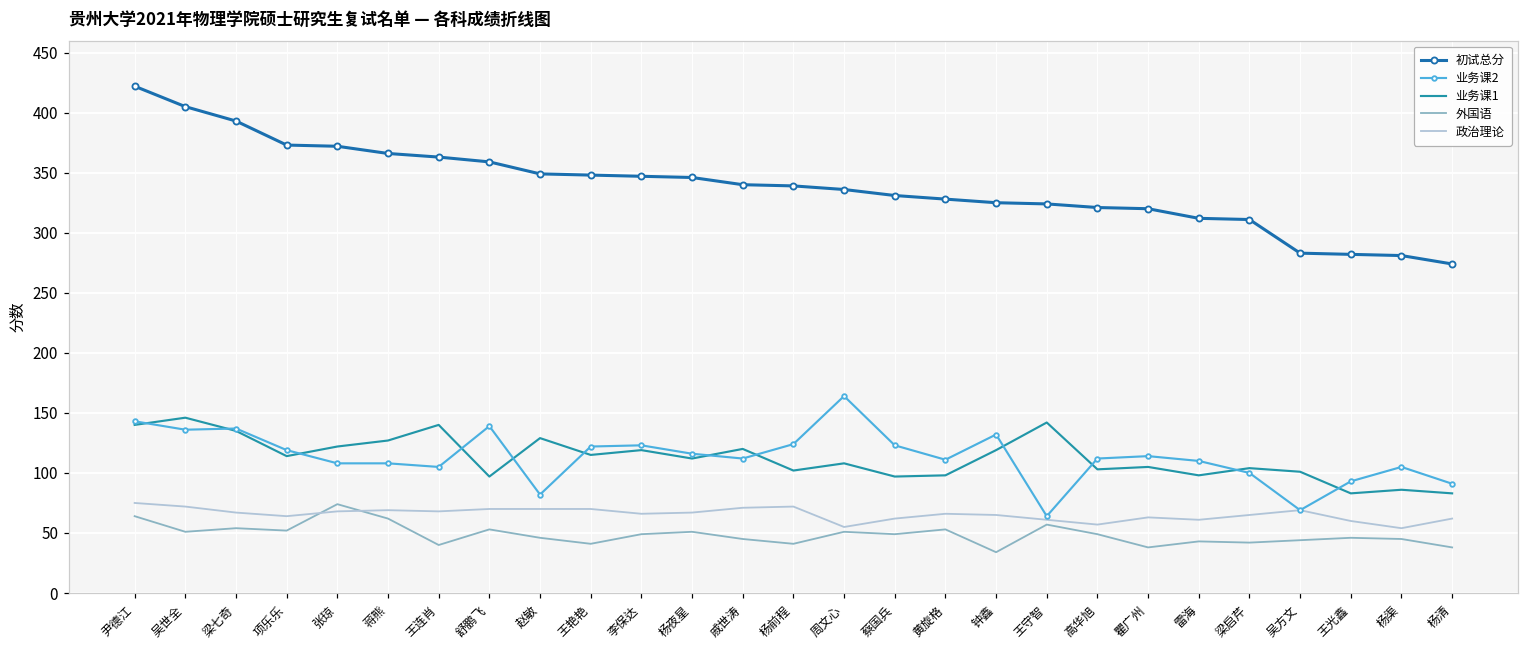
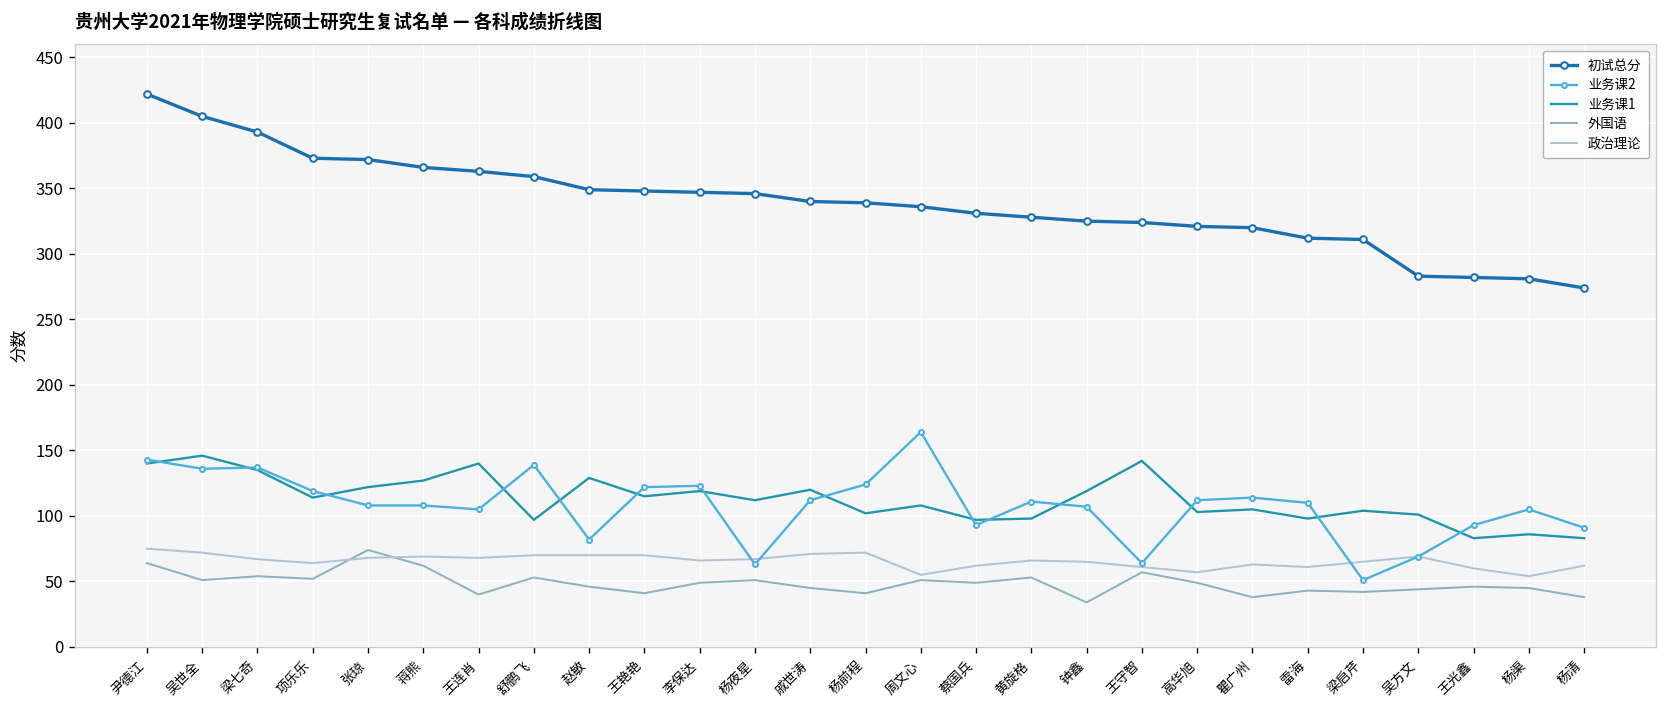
业务课2, 杨夜星: 116 -> 63
业务课2, 蔡国兵: 123 -> 93
业务课2, 钟鑫: 132 -> 107
业务课2, 梁启芹: 100 -> 51
